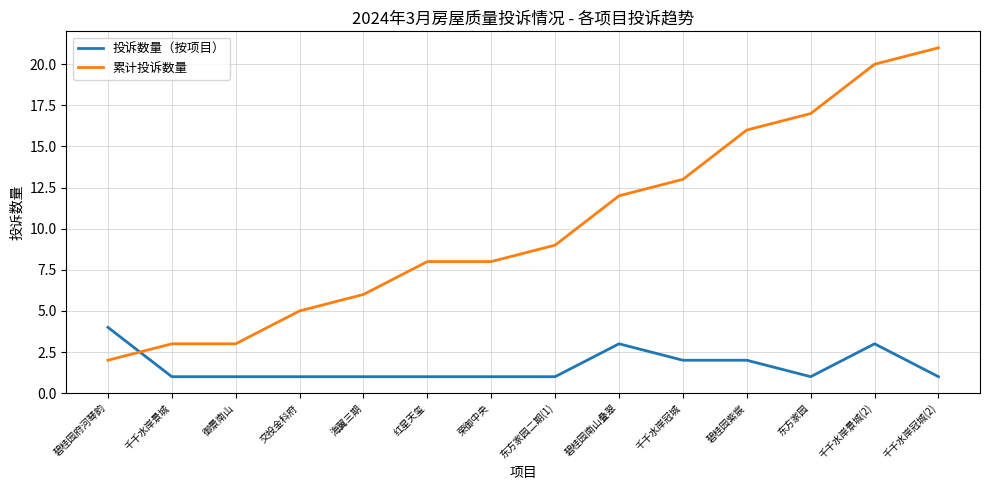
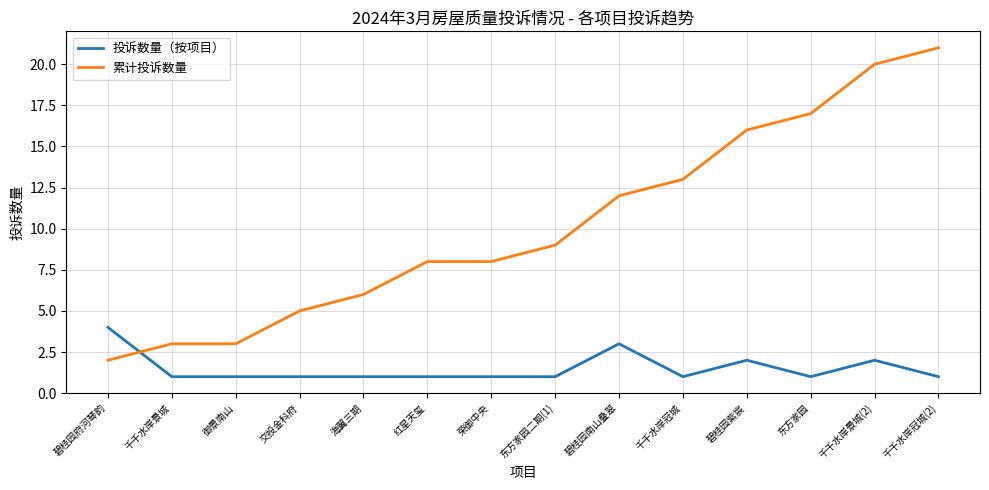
投诉数量（按项目）, 千千水岸冠城: 2 -> 1
投诉数量（按项目）, 千千水岸景城(2): 3 -> 2
